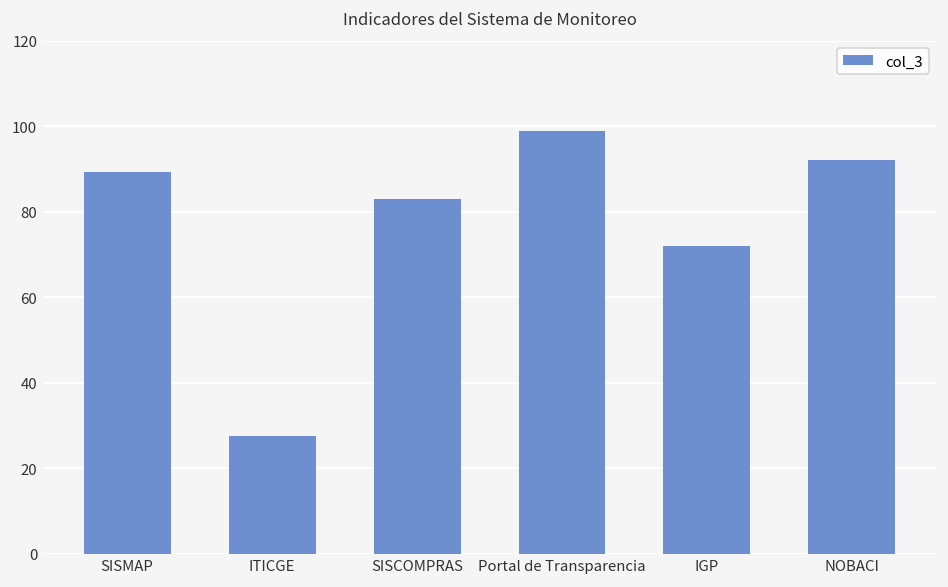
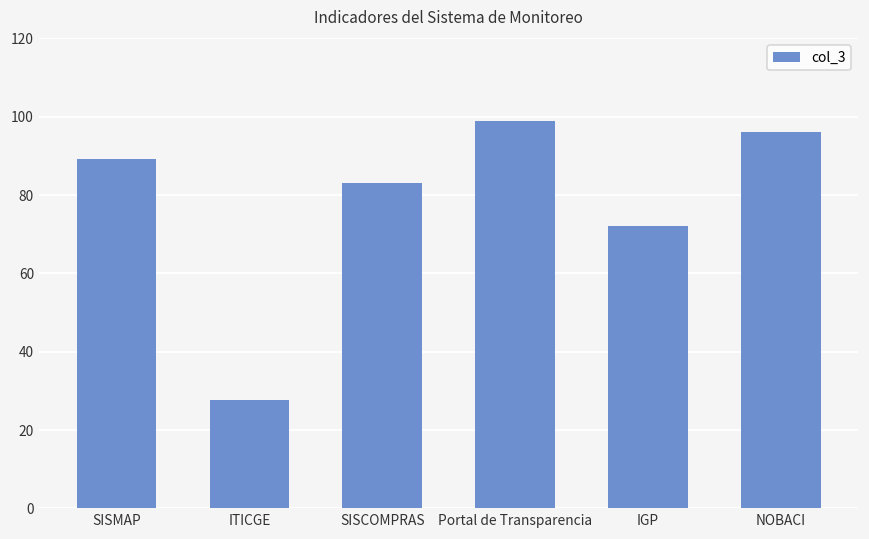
NOBACI: 92 -> 96
